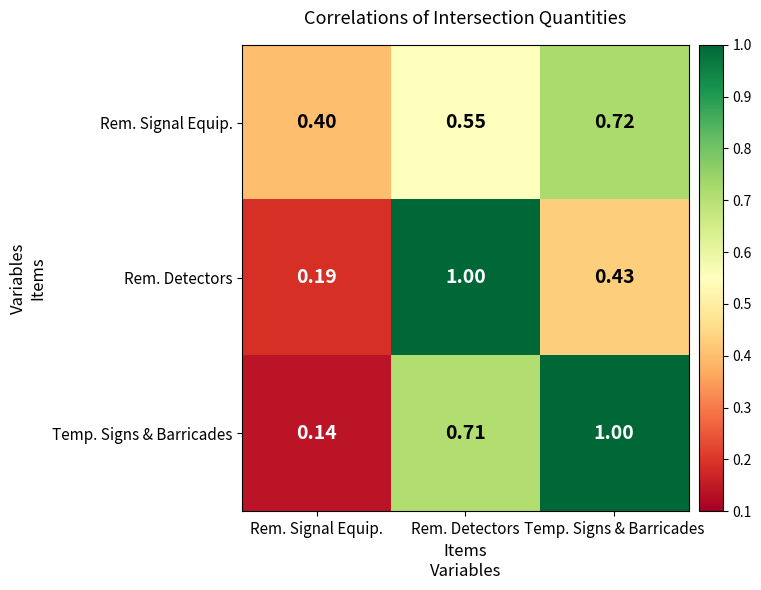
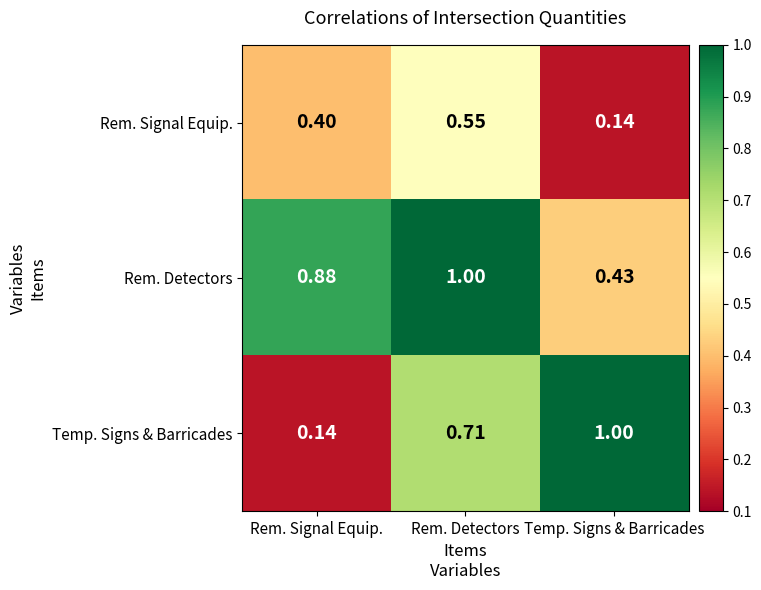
Rem. Signal Equip., Temp. Signs & Barricades: 0.72 -> 0.14
Rem. Detectors, Rem. Signal Equip.: 0.19 -> 0.88
